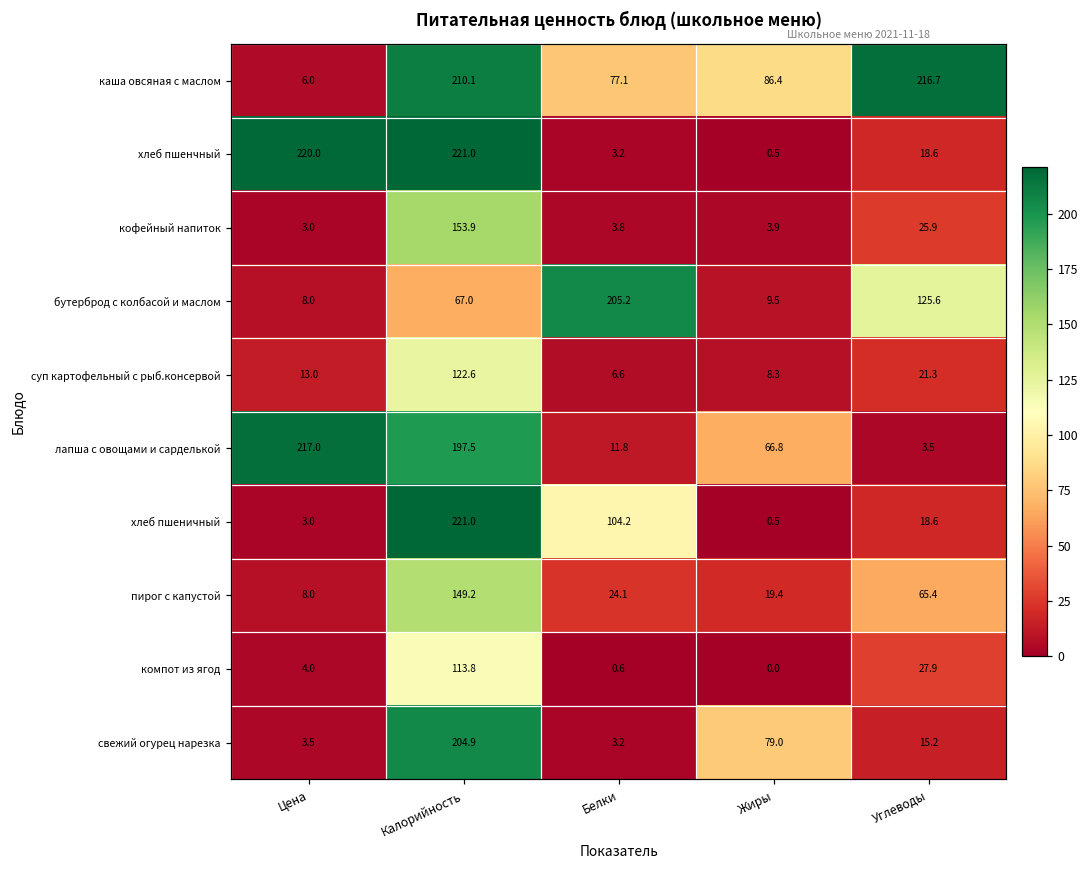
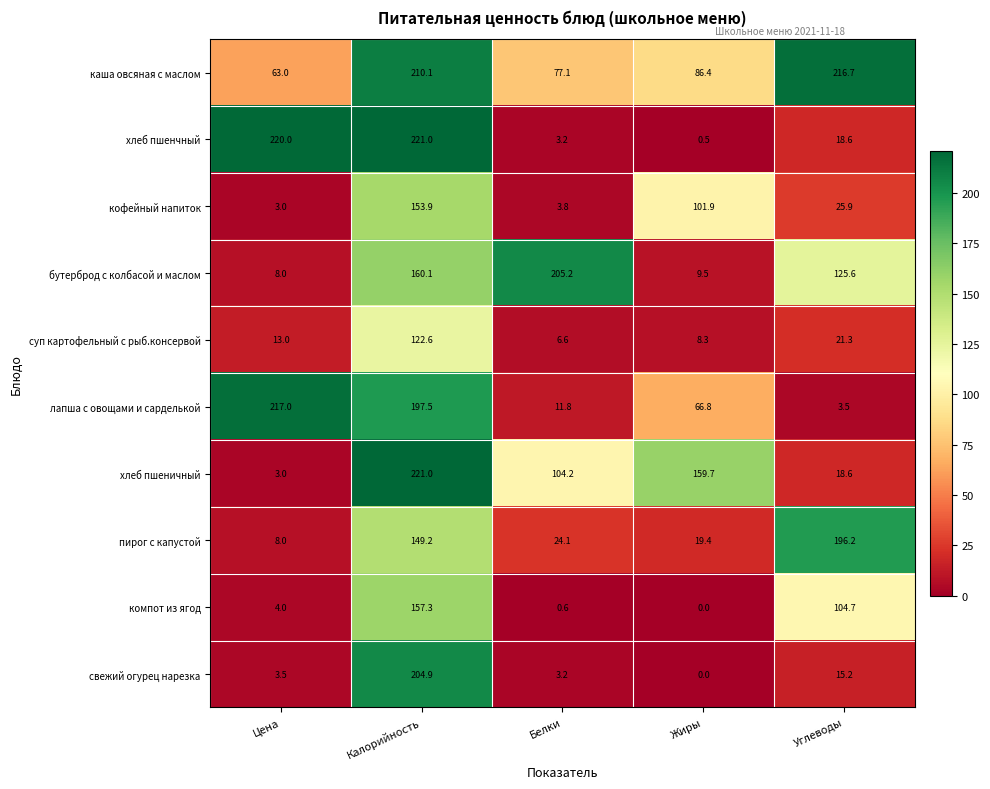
каша овсяная с маслом, Цена: 6.0 -> 63.0
кофейный напиток, Жиры: 3.9 -> 101.9
бутерброд с колбасой и маслом, Калорийность: 67.0 -> 160.1
хлеб пшеничный, Жиры: 0.5 -> 159.7
пирог с капустой, Углеводы: 65.4 -> 196.2
компот из ягод, Калорийность: 113.8 -> 157.3
компот из ягод, Углеводы: 27.9 -> 104.7
свежий огурец нарезка, Жиры: 79.0 -> 0.0
